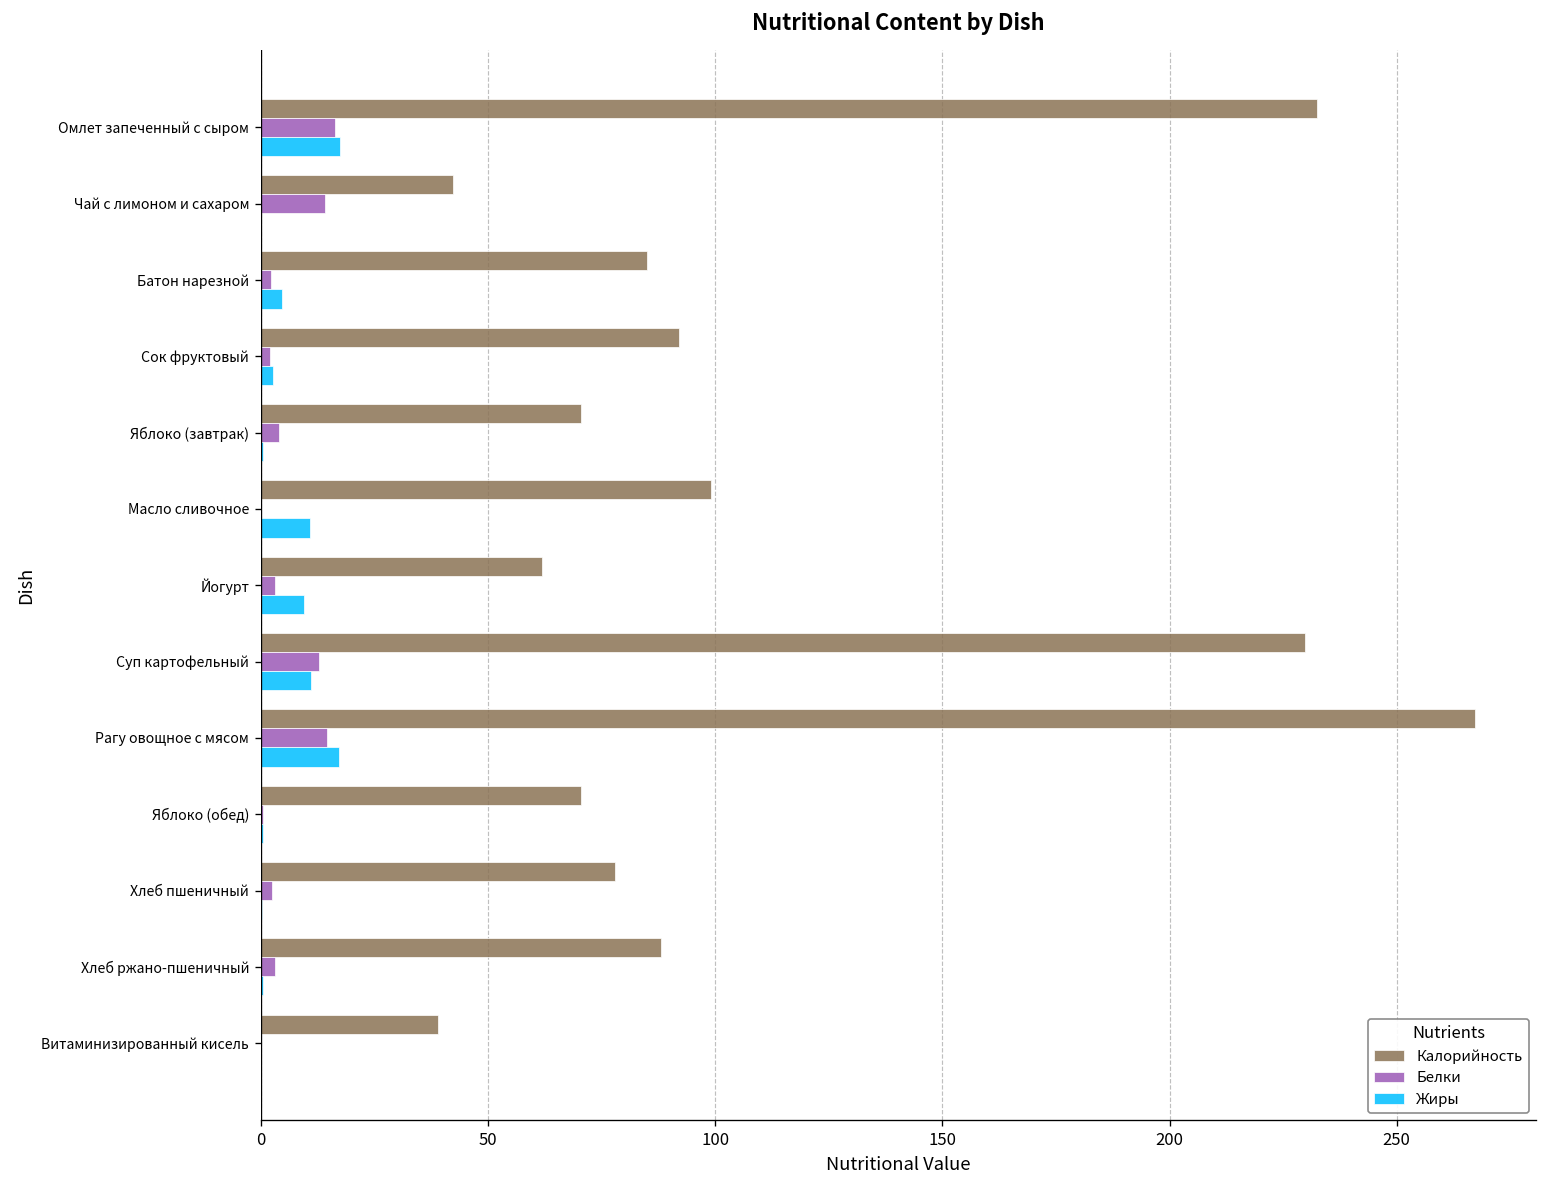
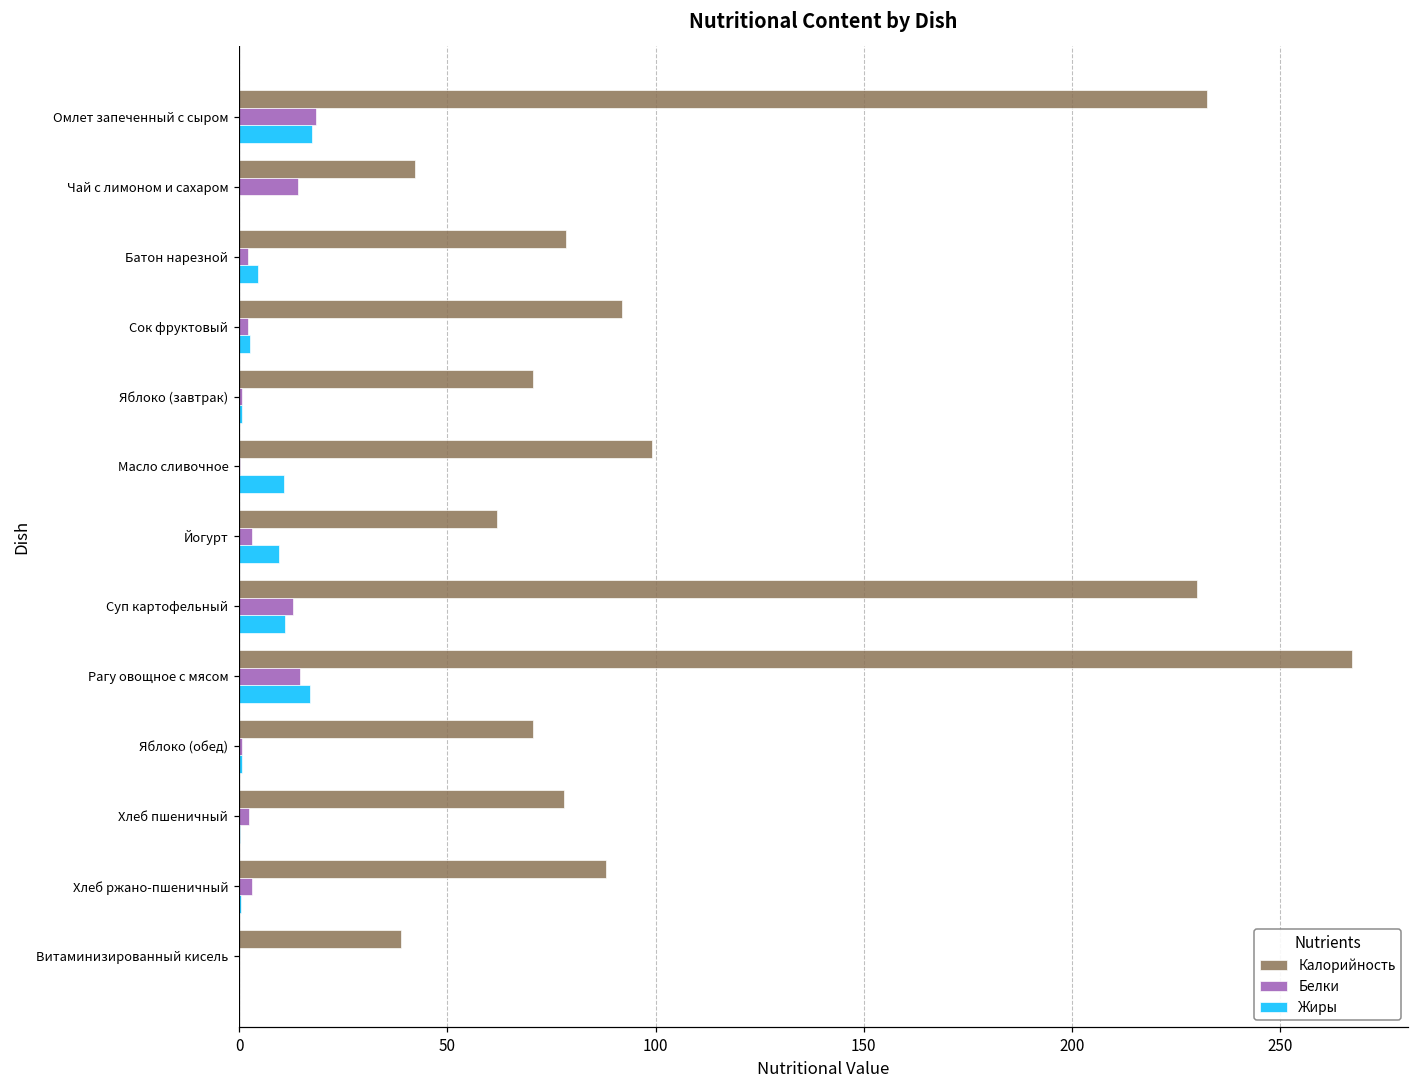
Белки, Омлет запеченный с сыром: 16 -> 18
Калорийность, Батон нарезной: 85 -> 79
Белки, Яблоко (завтрак): 4 -> 1
